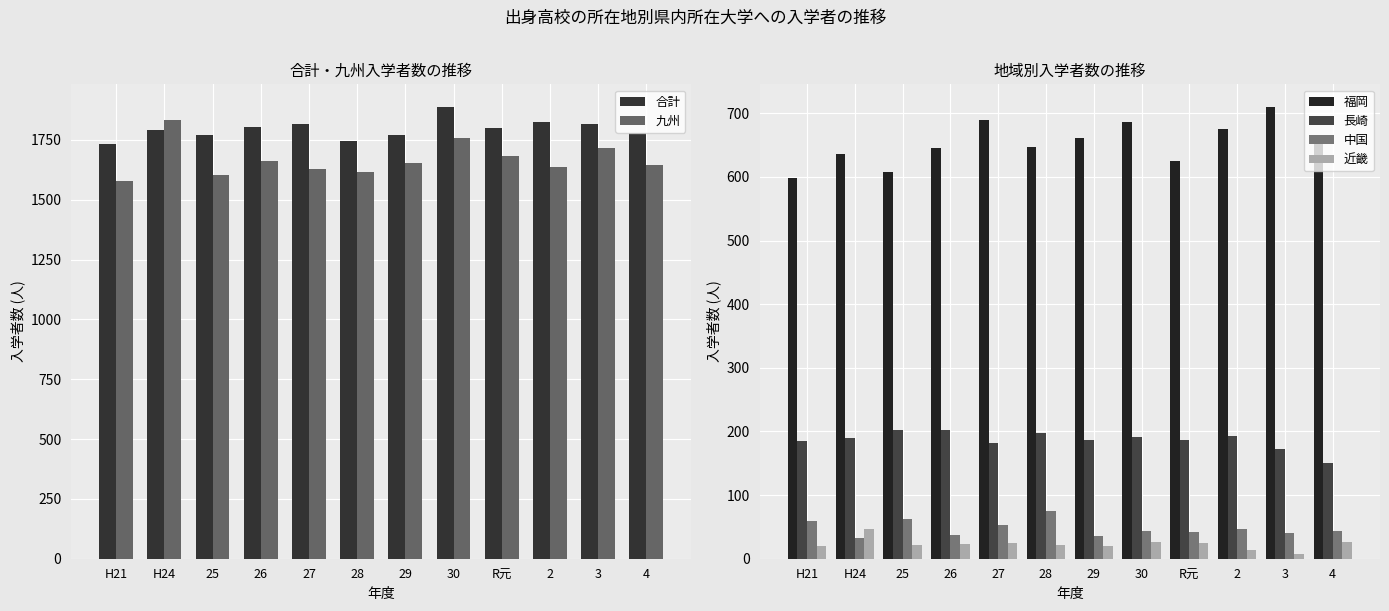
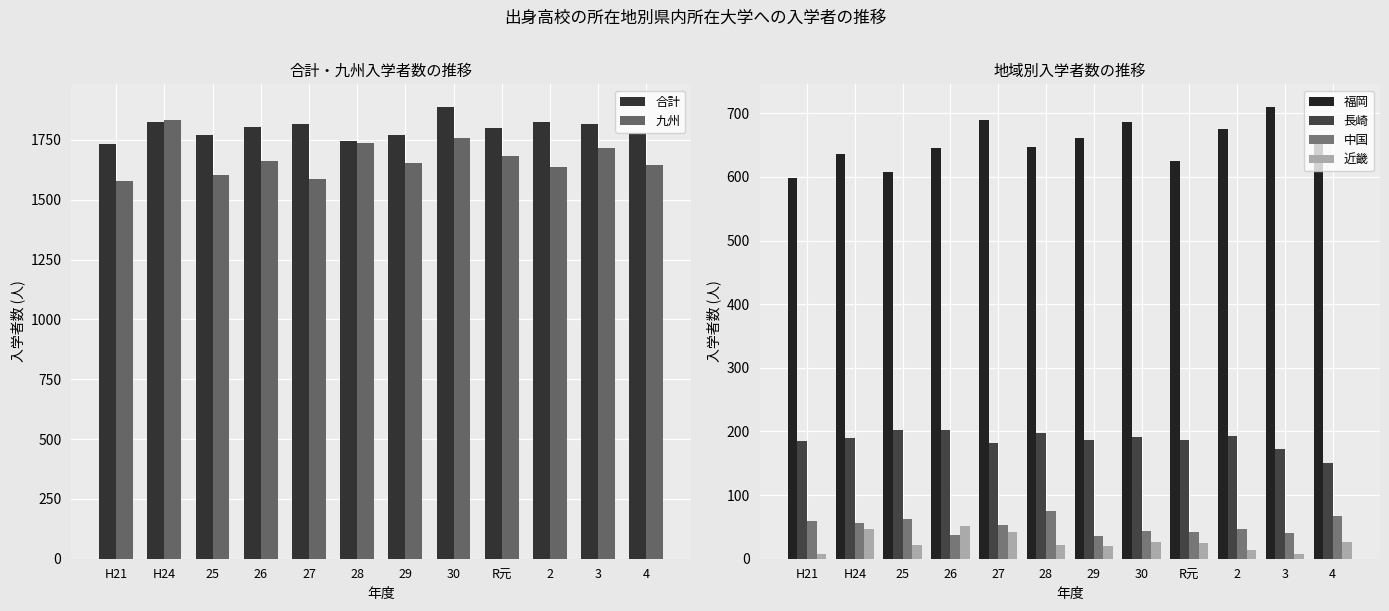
合計・九州入学者数の推移, 合計, H24: 1790 -> 1820
合計・九州入学者数の推移, 九州, 27: 1630 -> 1590
合計・九州入学者数の推移, 九州, 28: 1620 -> 1740
地域別入学者数の推移, 近畿, H21: 20 -> 10
地域別入学者数の推移, 中国, H24: 30 -> 60
地域別入学者数の推移, 近畿, 26: 20 -> 50
地域別入学者数の推移, 近畿, 27: 30 -> 40
地域別入学者数の推移, 中国, 4: 40 -> 70
